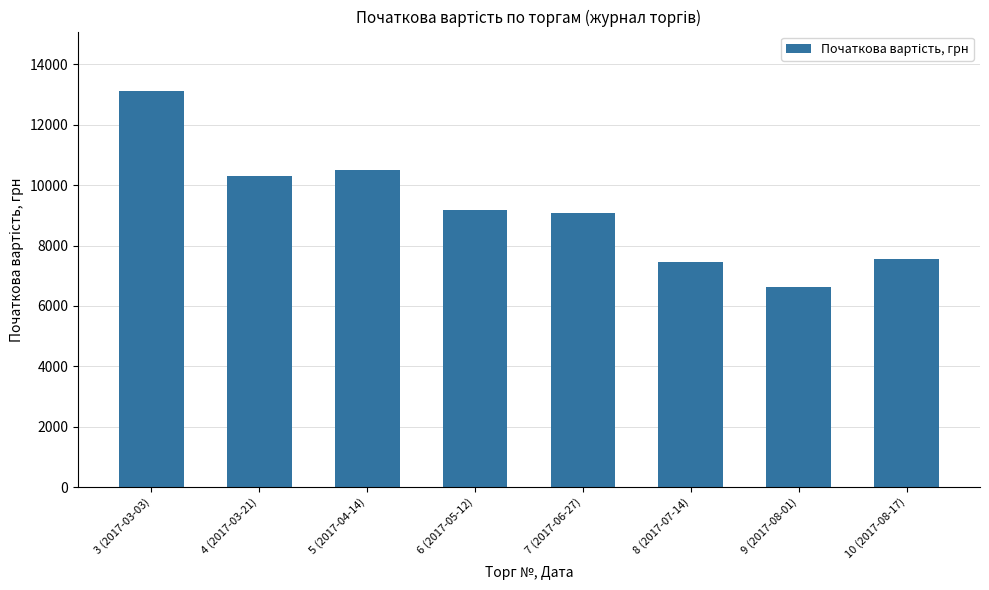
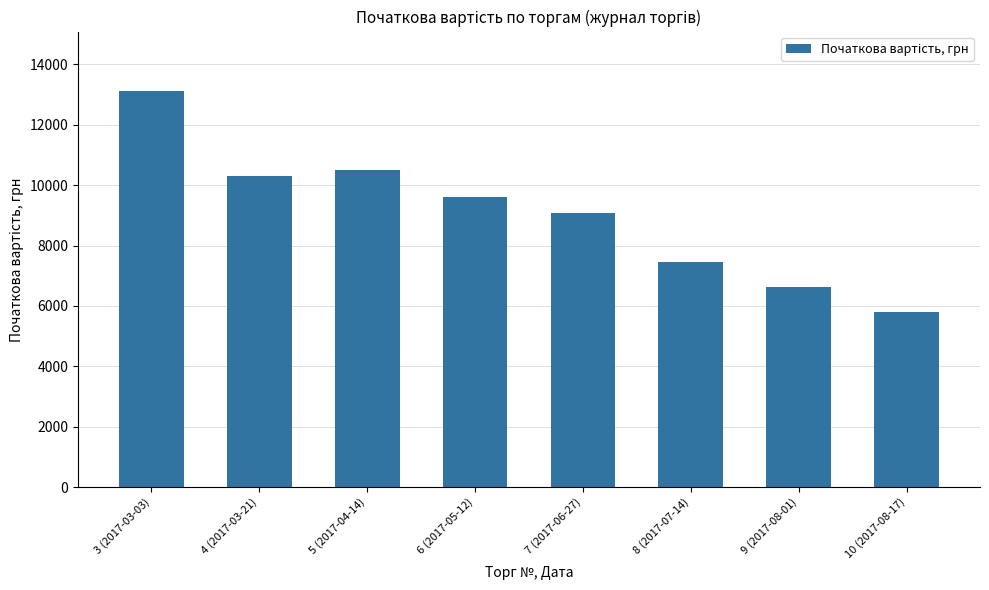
6 (2017-05-12): 9200 -> 9600
10 (2017-08-17): 7500 -> 5800
